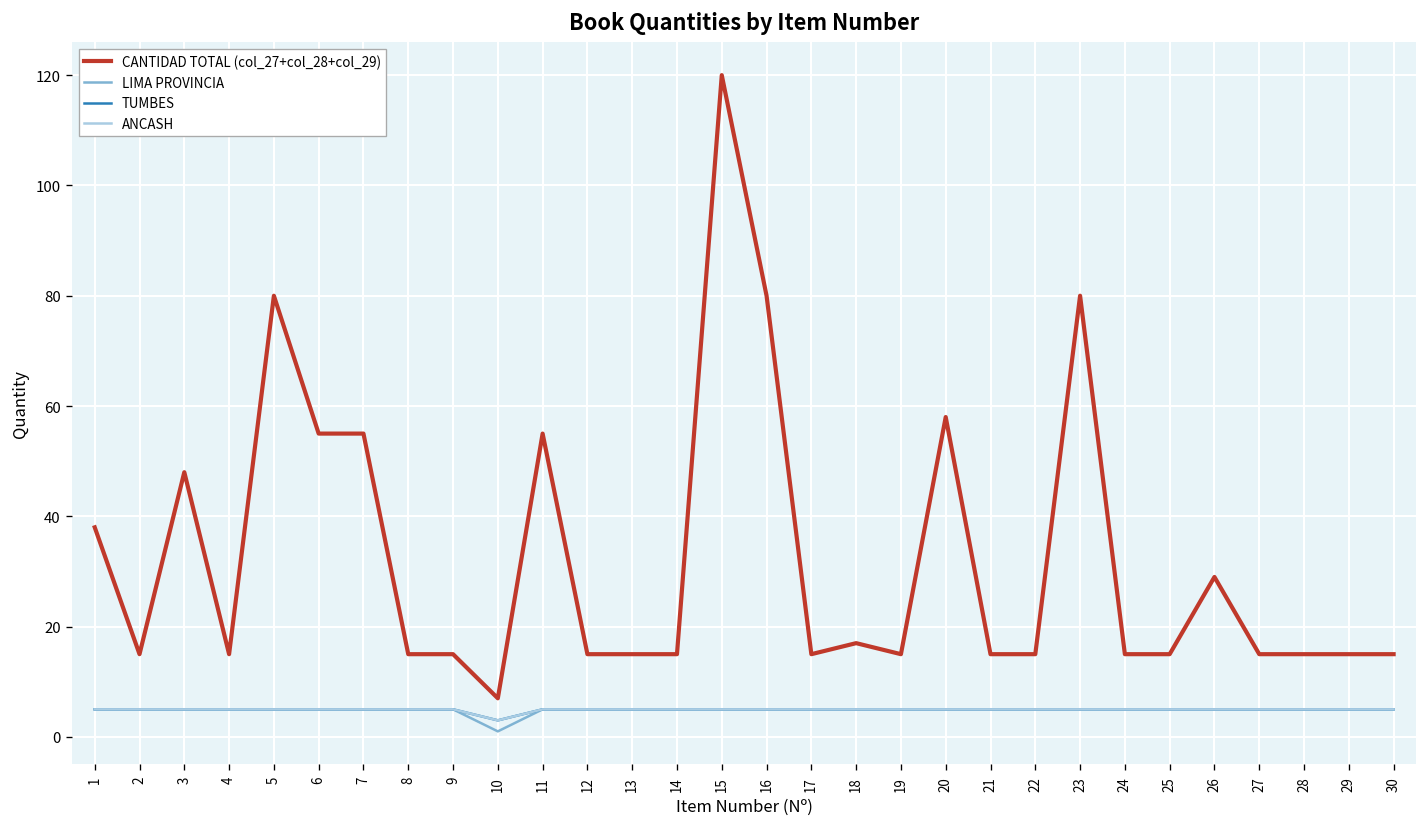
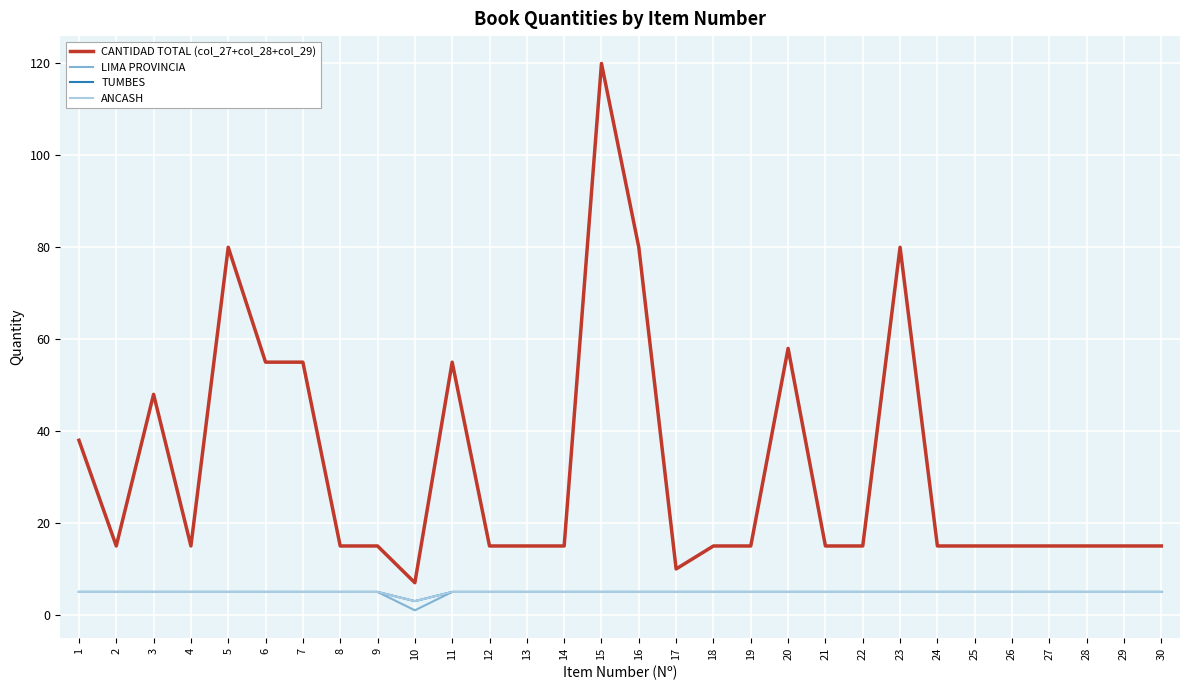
CANTIDAD TOTAL (col_27+col_28+col_29), 17: 15 -> 10
CANTIDAD TOTAL (col_27+col_28+col_29), 18: 17 -> 15
CANTIDAD TOTAL (col_27+col_28+col_29), 26: 29 -> 15
